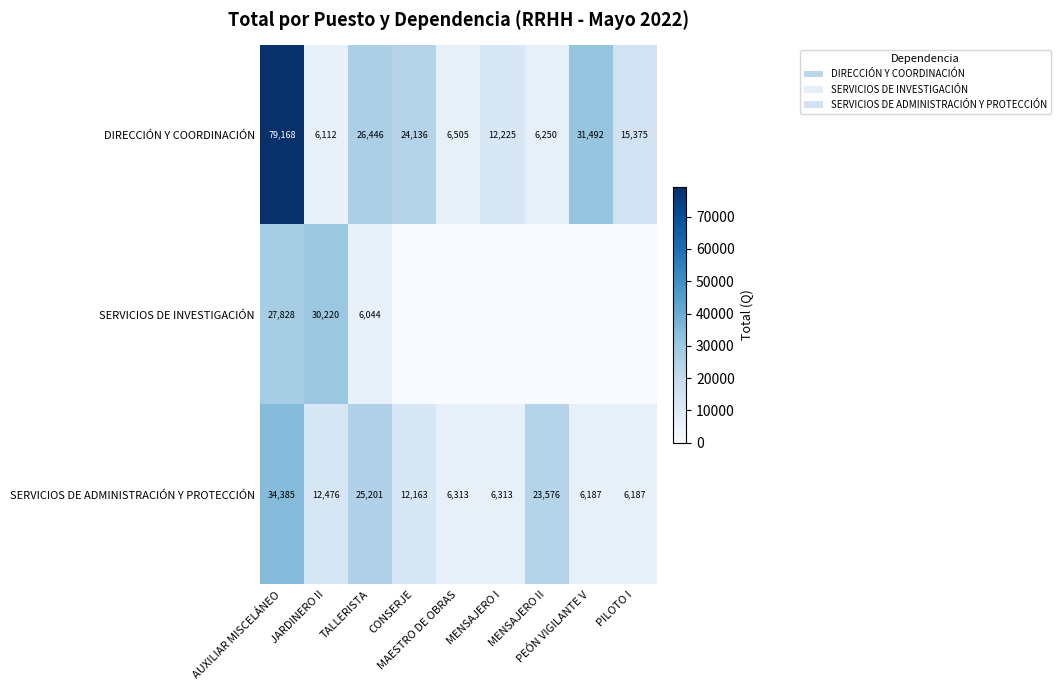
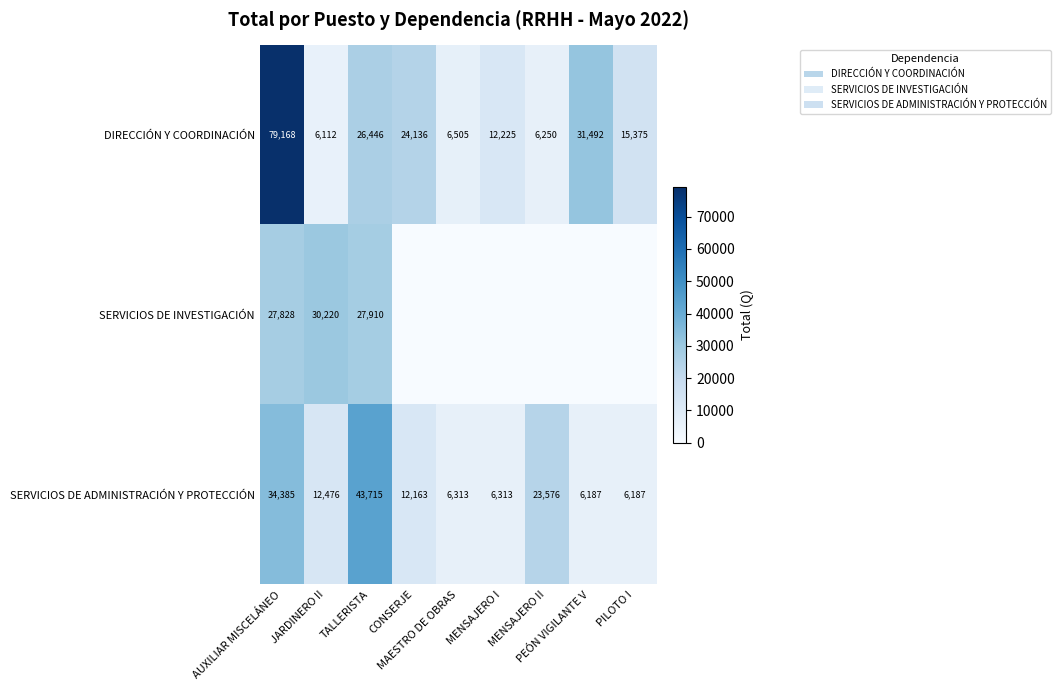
SERVICIOS DE INVESTIGACIÓN, TALLERISTA: 6,044 -> 27,910
SERVICIOS DE ADMINISTRACIÓN Y PROTECCIÓN, TALLERISTA: 25,201 -> 43,715
